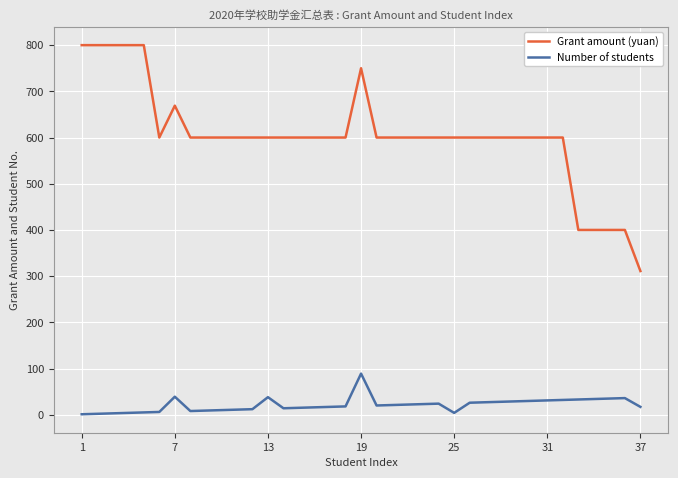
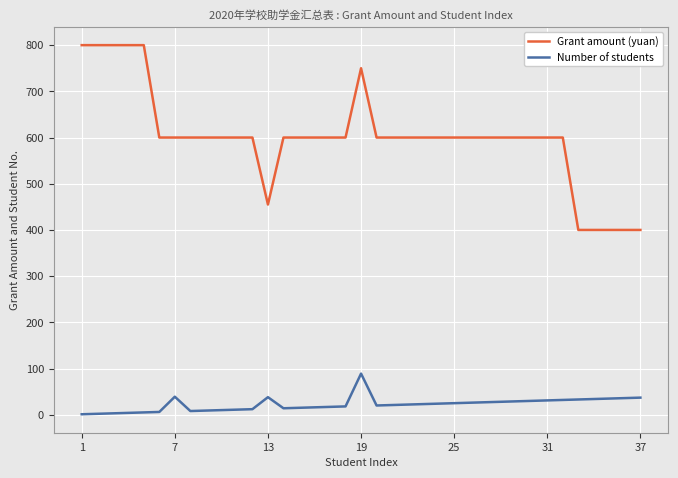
Grant amount (yuan), 7: 670 -> 600
Grant amount (yuan), 13: 600 -> 460
Number of students, 25: 0 -> 30
Grant amount (yuan), 37: 310 -> 400
Number of students, 37: 20 -> 40
